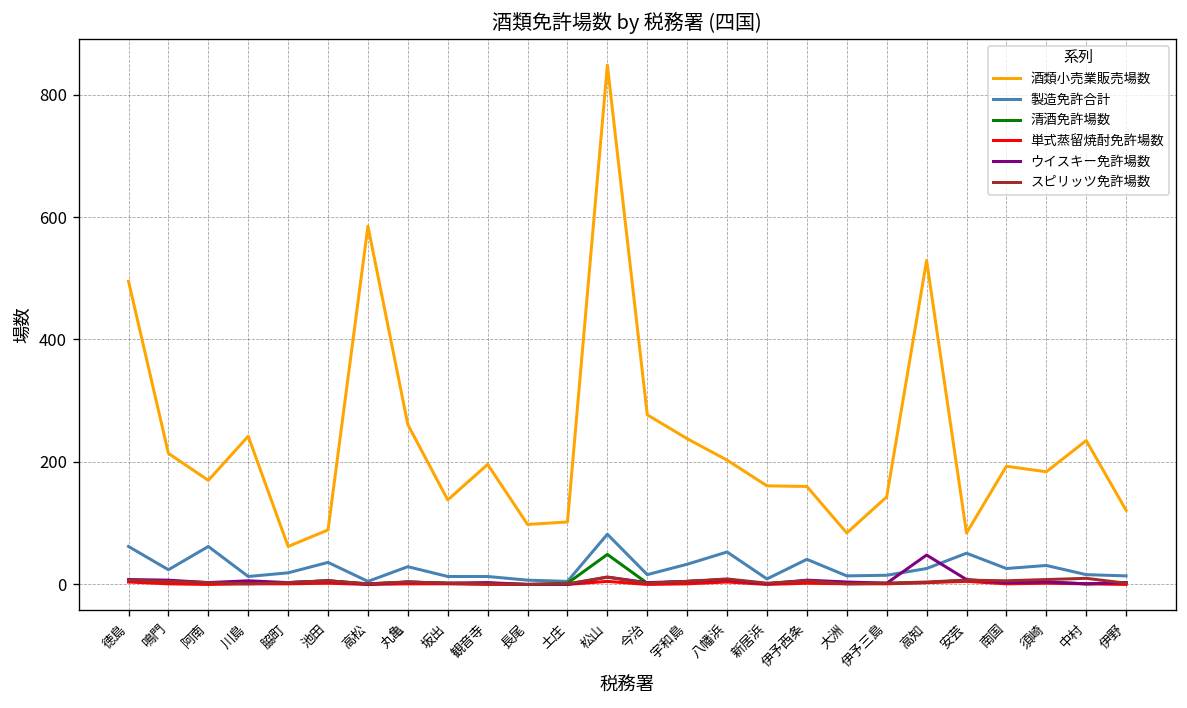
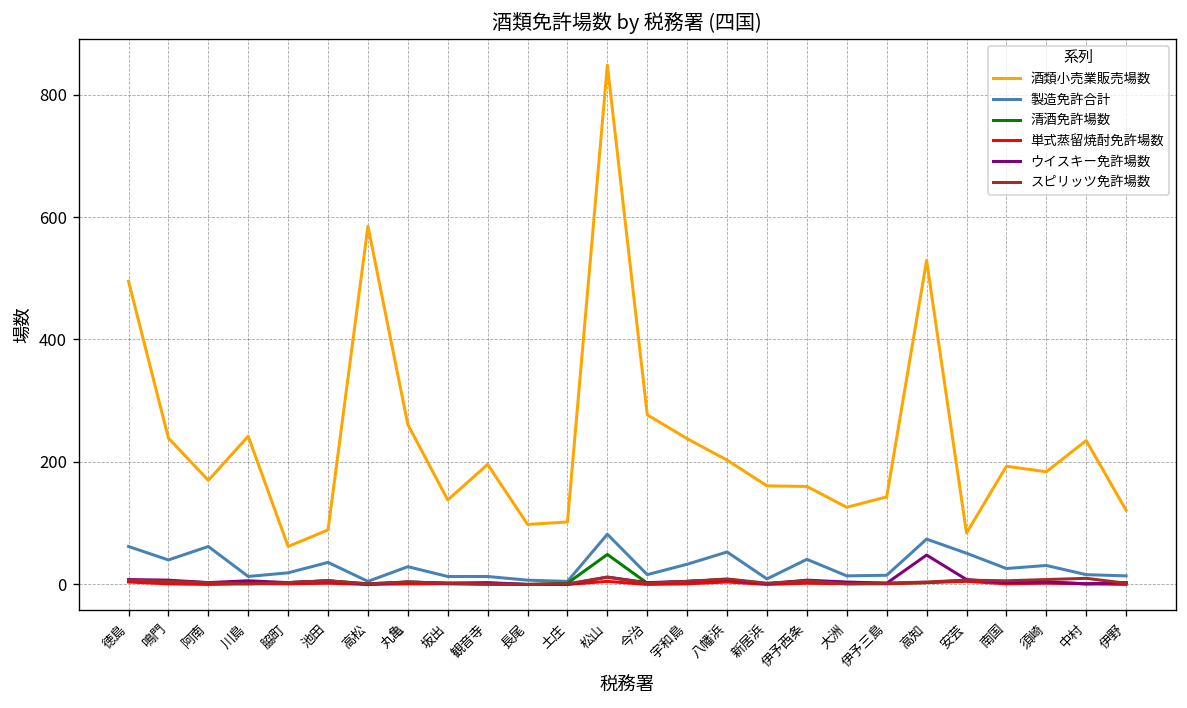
酒類小売業販売場数, 鳴門: 210 -> 240
製造免許合計, 鳴門: 20 -> 40
酒類小売業販売場数, 大洲: 80 -> 130
製造免許合計, 高知: 30 -> 70
